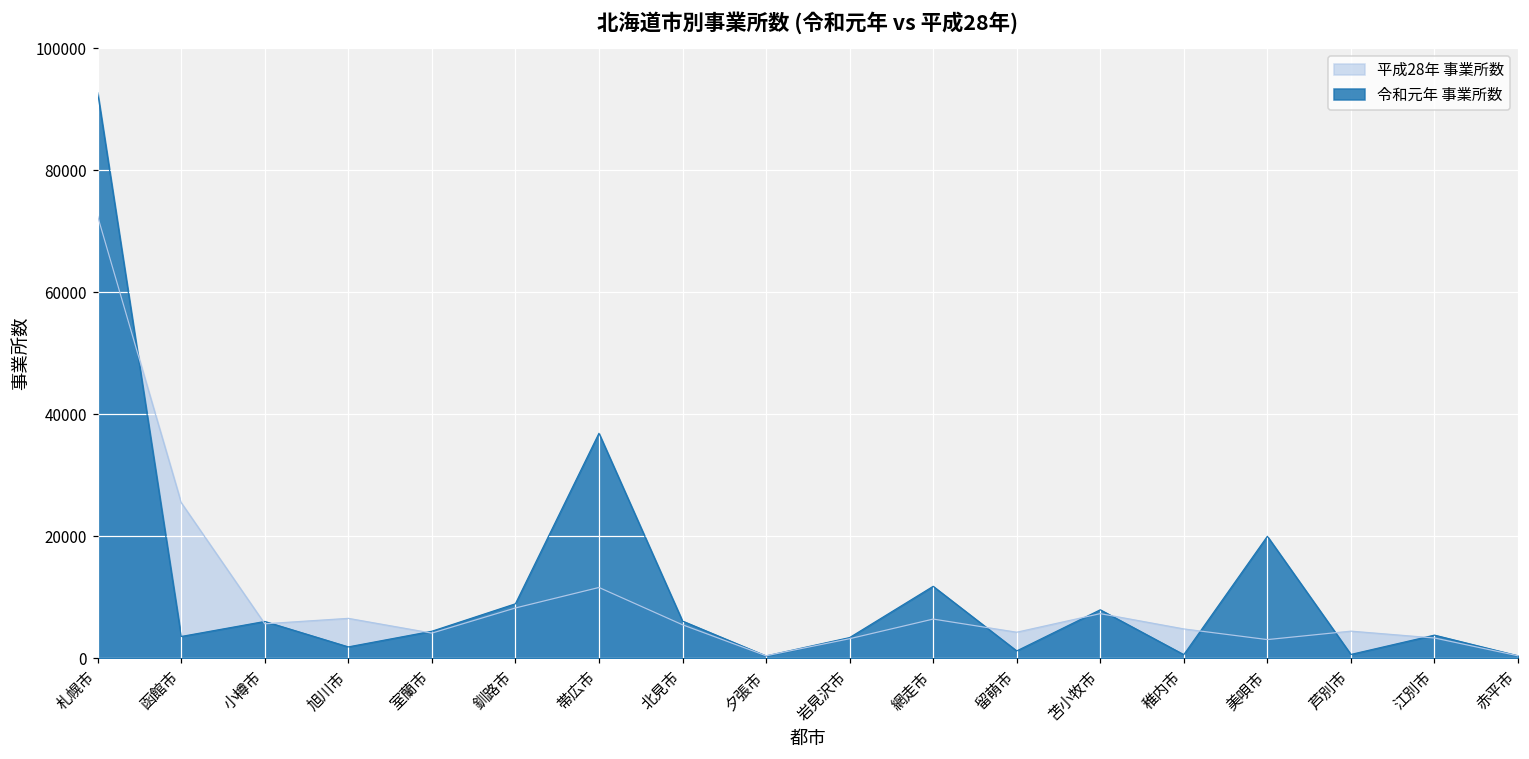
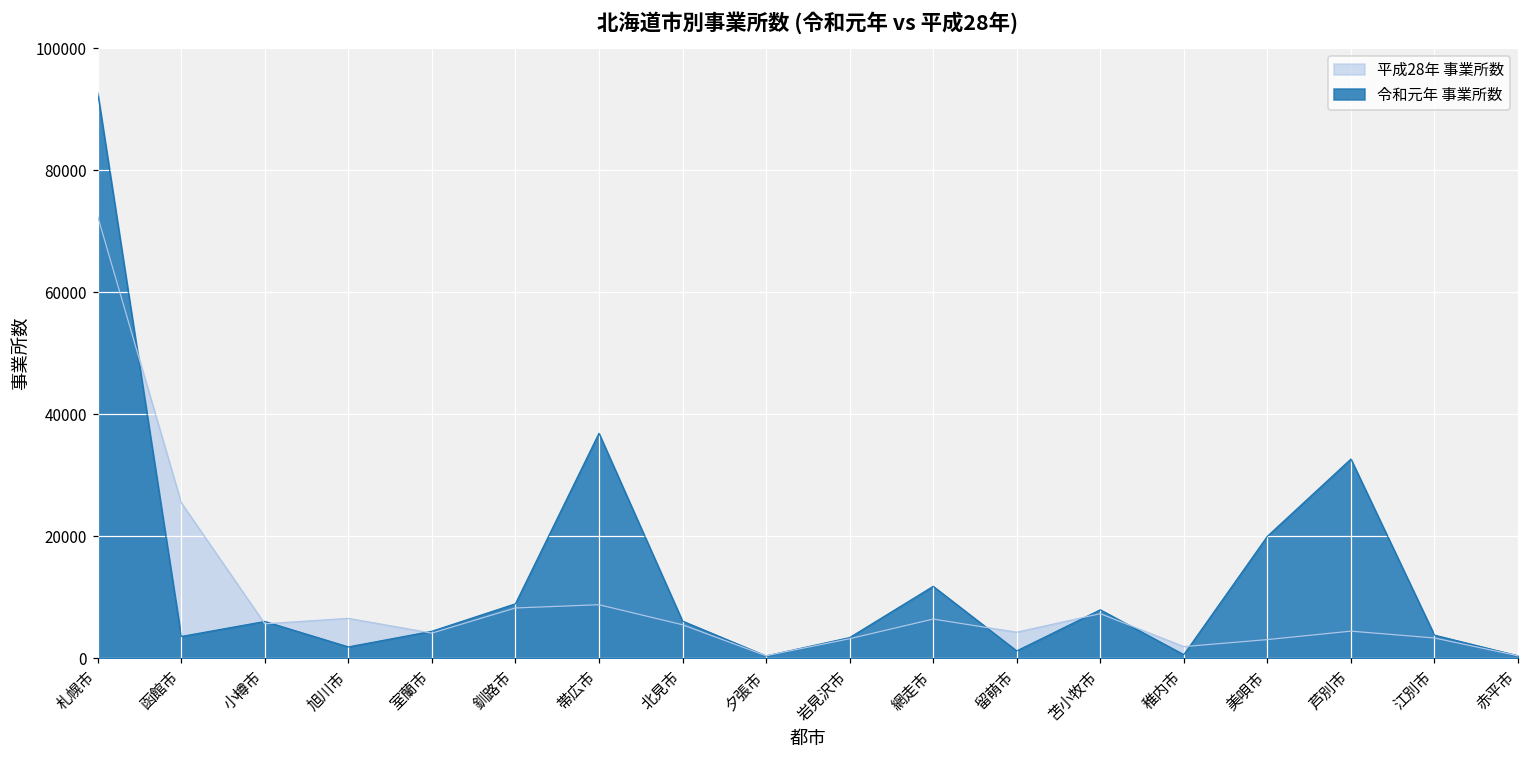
平成28年 事業所数, 帯広市: 12000 -> 9000
平成28年 事業所数, 稚内市: 5000 -> 2000
令和元年 事業所数, 芦別市: 1000 -> 33000
